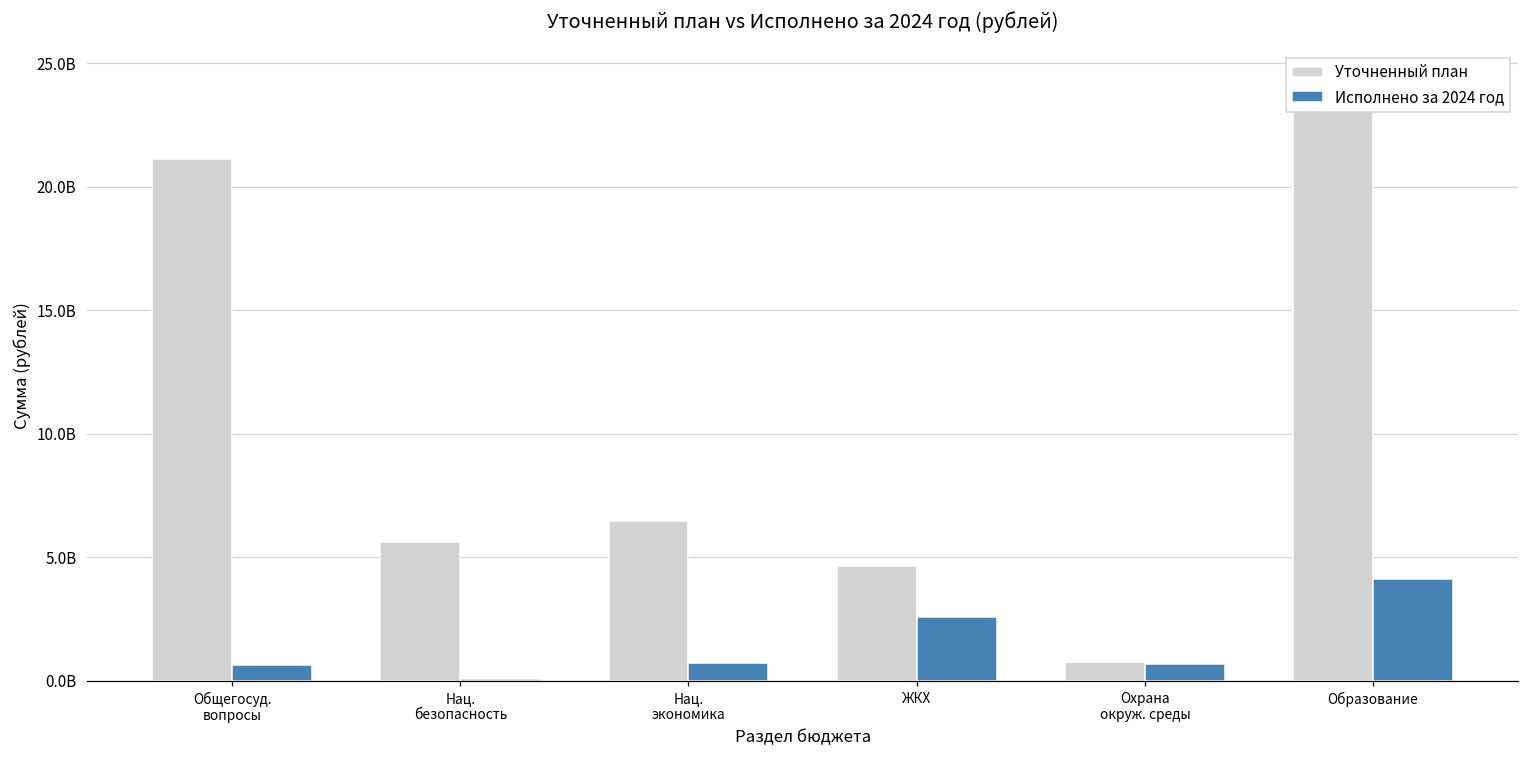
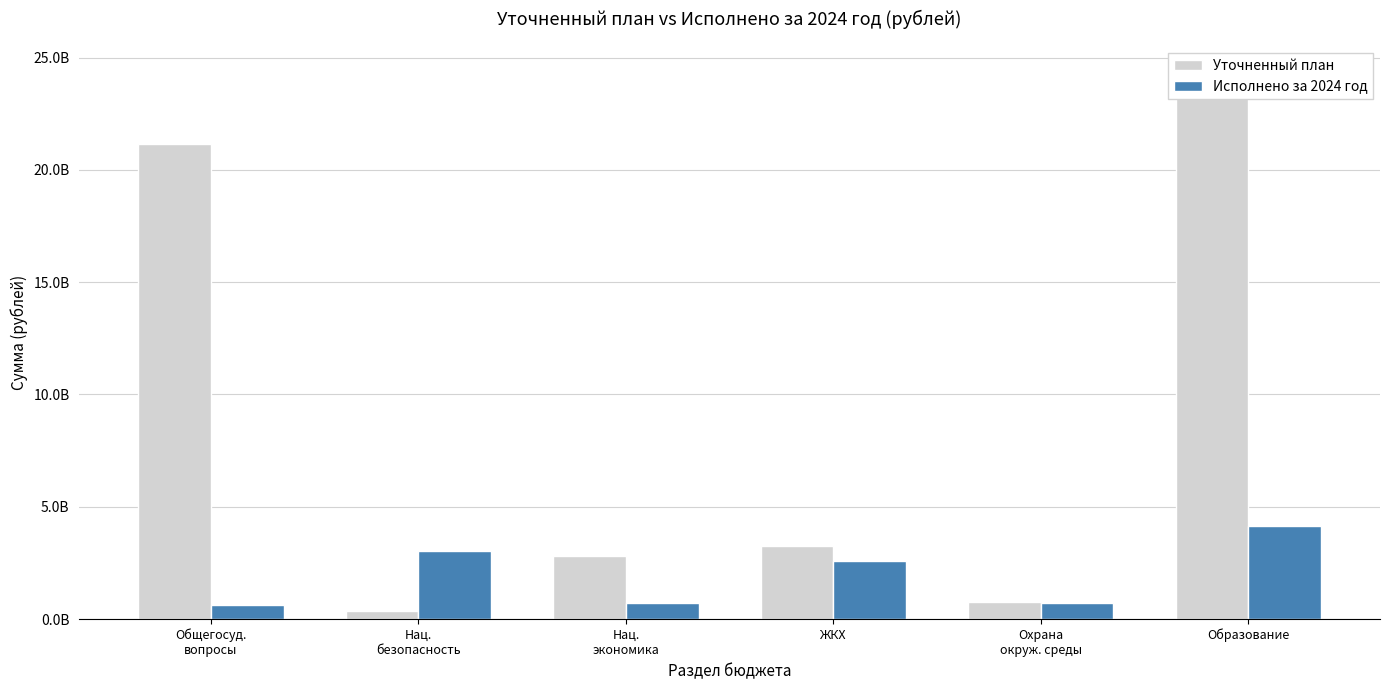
Уточненный план, Нац. безопасность: 5600000000 -> 300000000
Исполнено за 2024 год, Нац. безопасность: 100000000 -> 3000000000
Уточненный план, Нац. экономика: 6500000000 -> 2800000000
Уточненный план, ЖКХ: 4700000000 -> 3300000000
